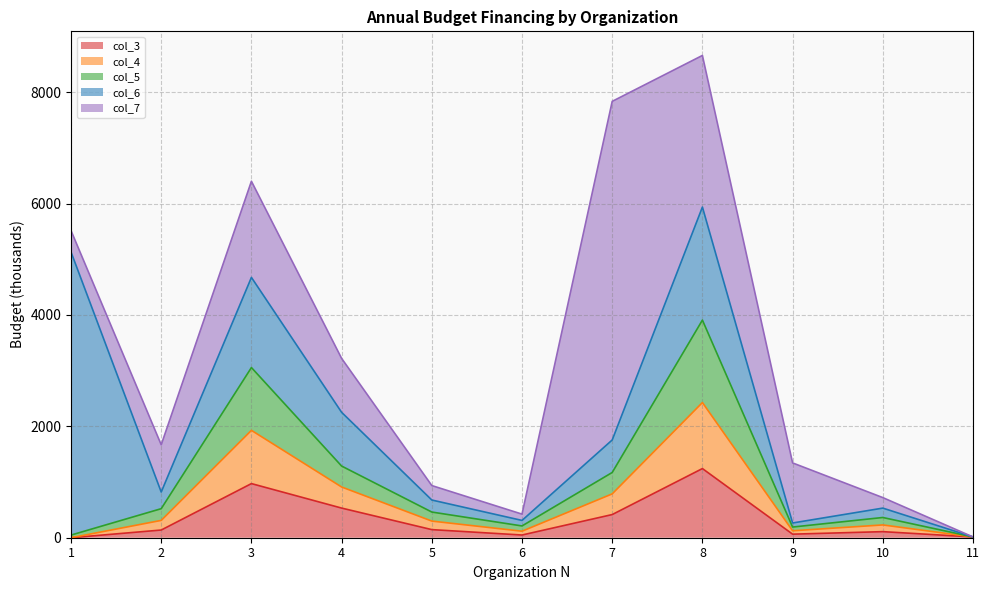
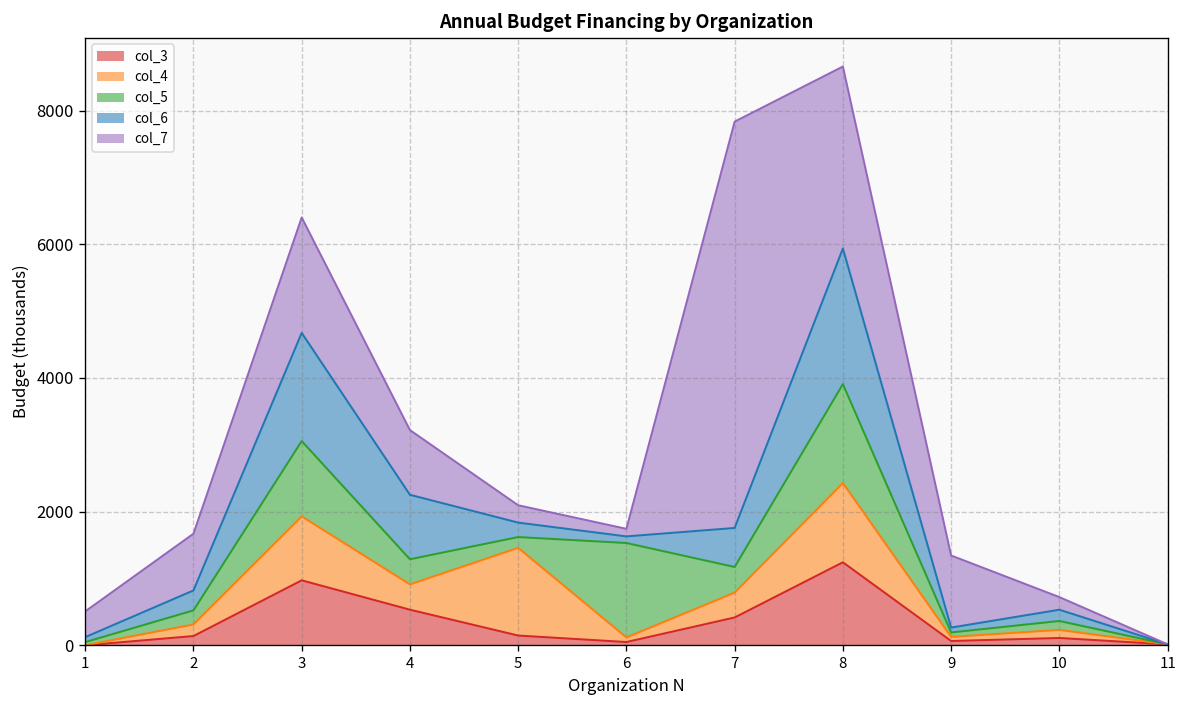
col_6, 1: 5100 -> 100
col_4, 5: 200 -> 1300
col_5, 6: 100 -> 1400
